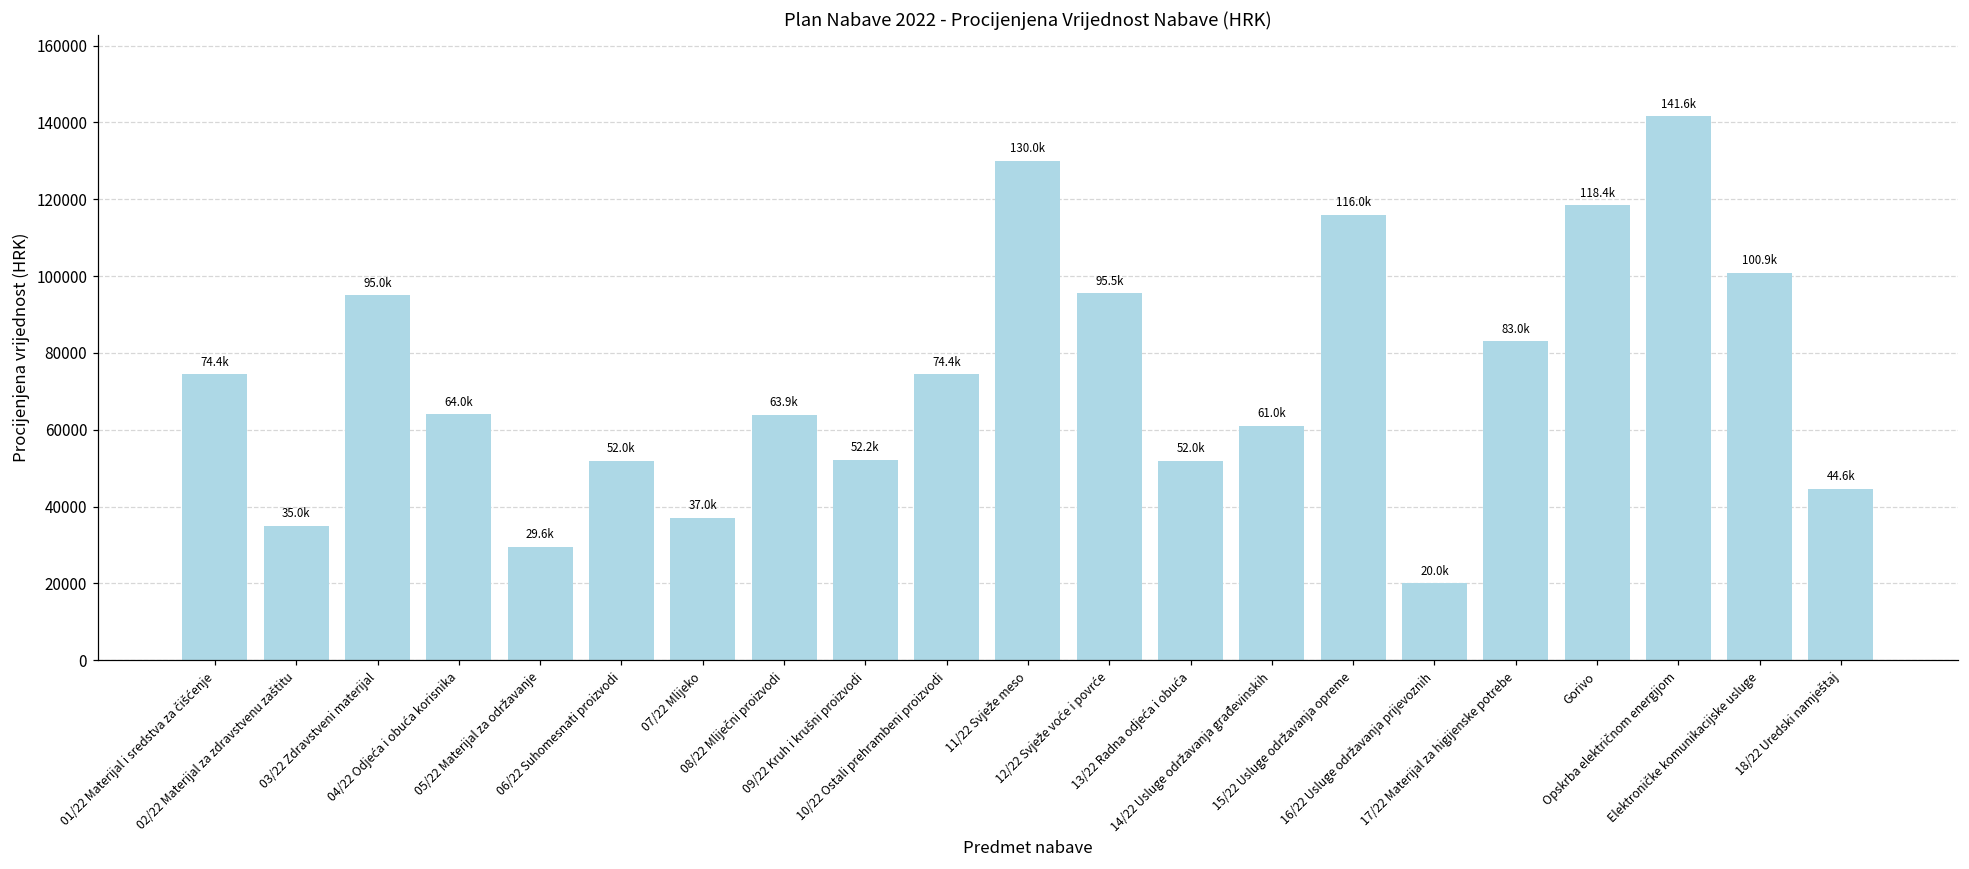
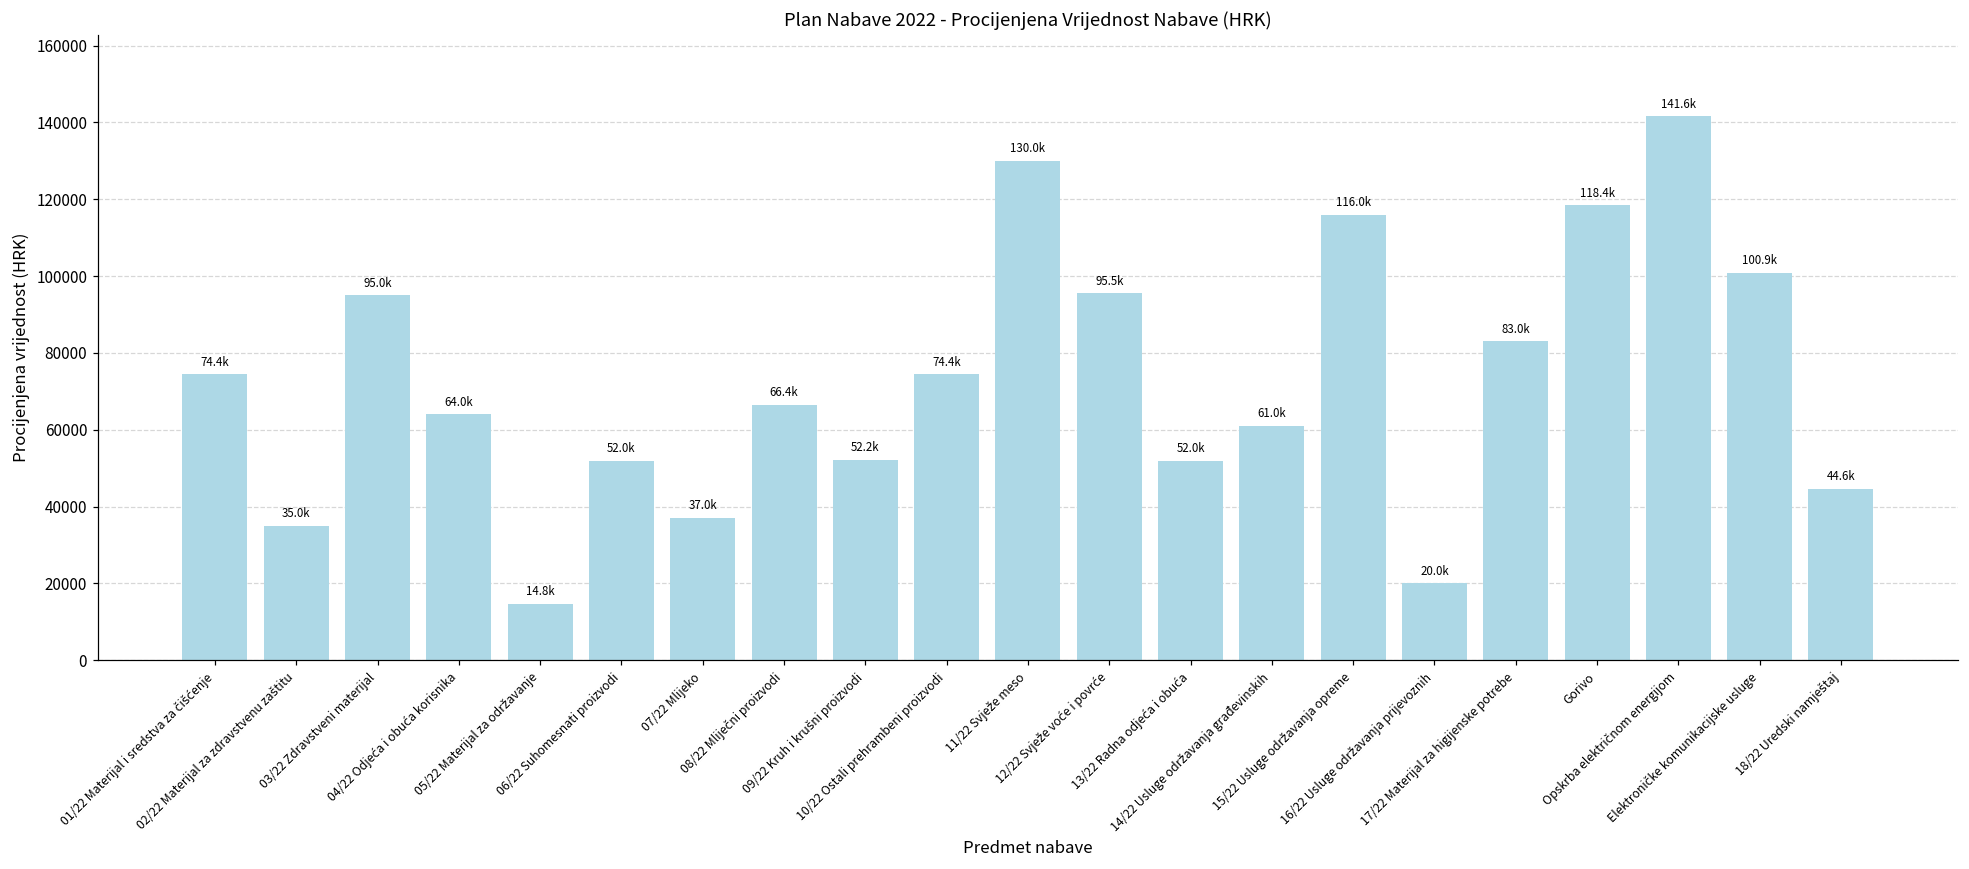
05/22 Materijal za održavanje: 29.6k -> 14.8k
08/22 Mliječni proizvodi: 63.9k -> 66.4k
